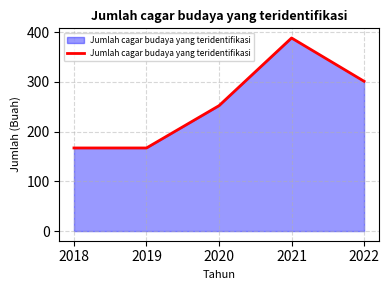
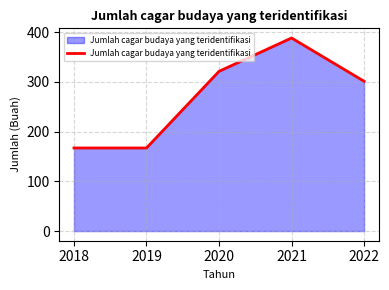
2020: 250 -> 320
